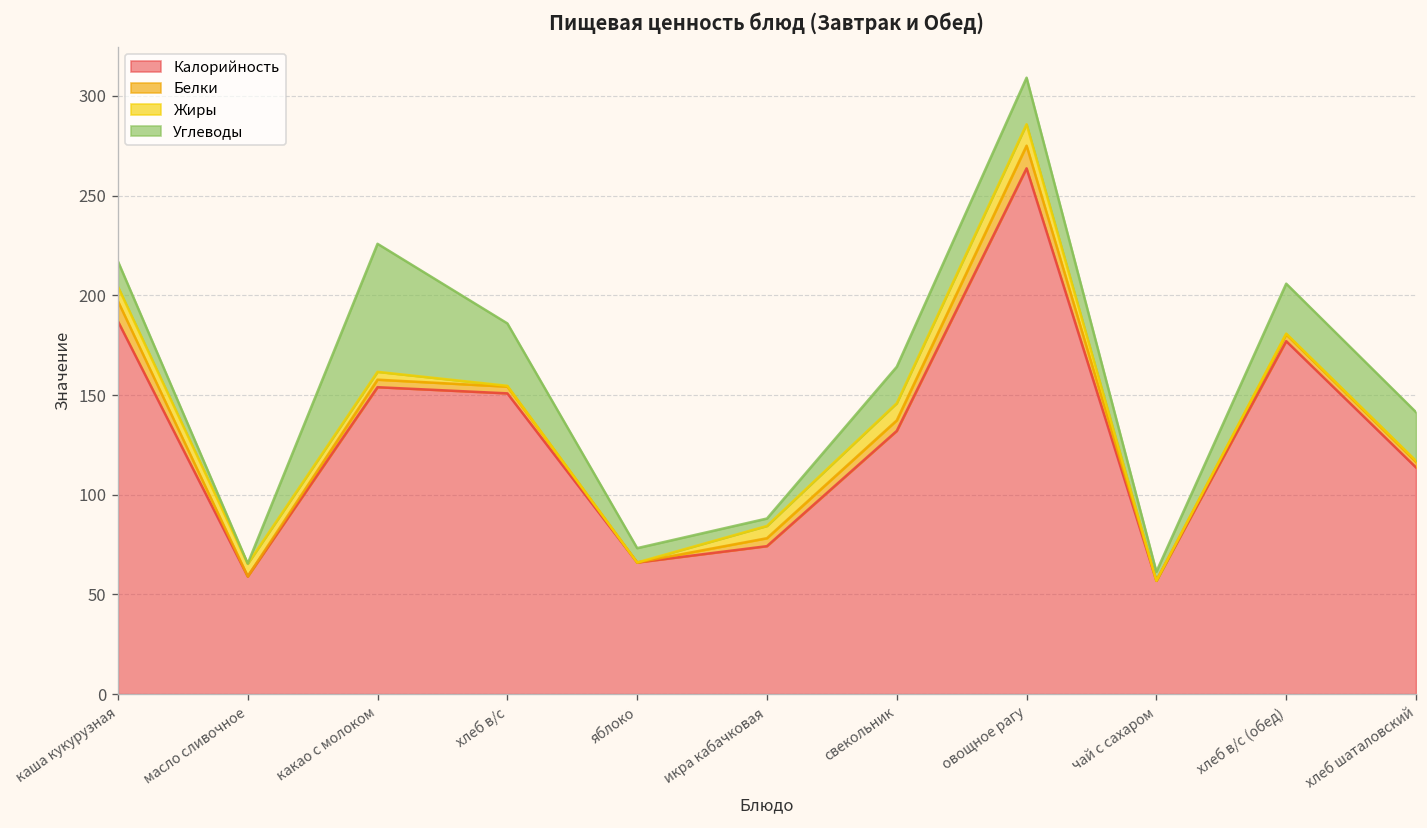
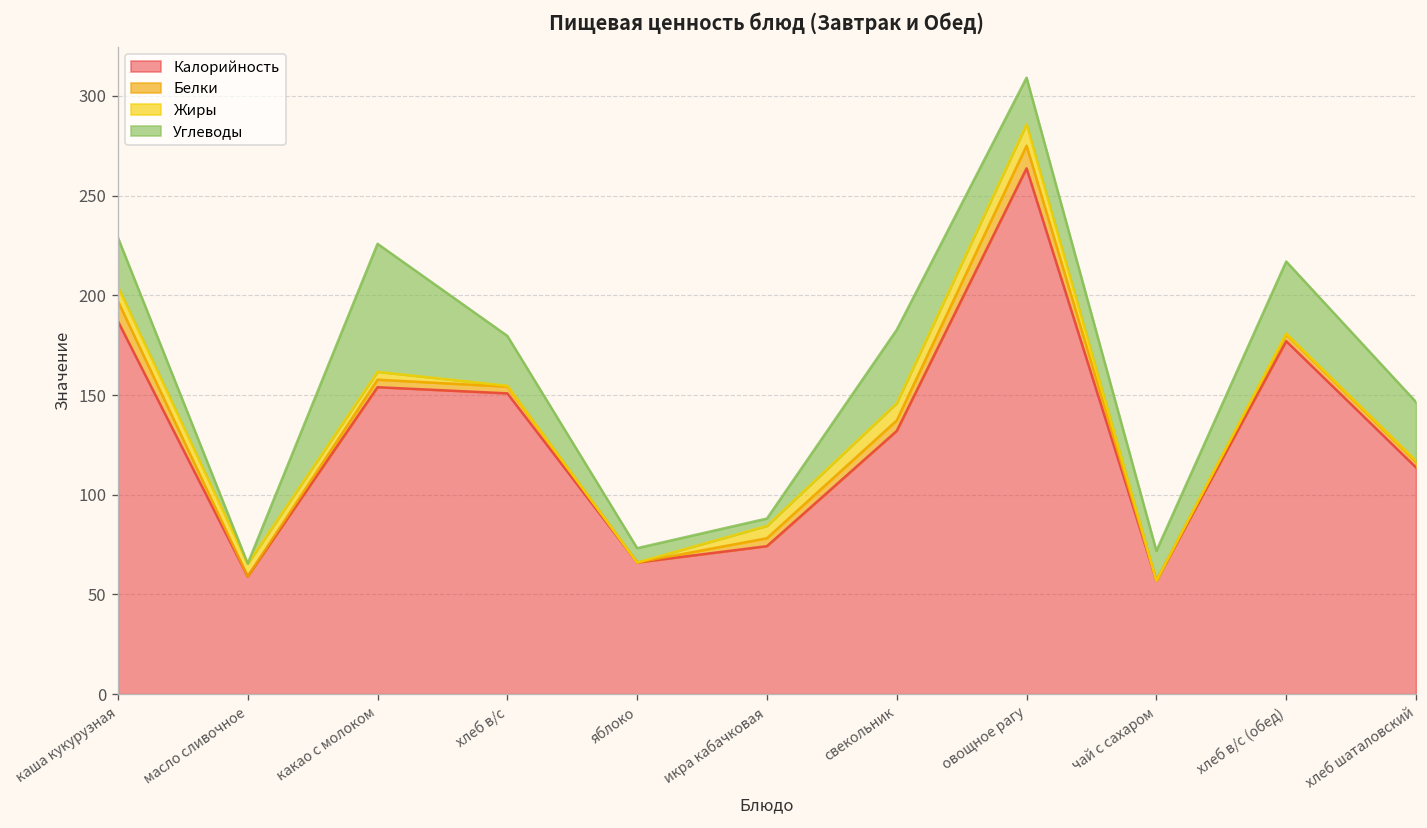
Углеводы, каша кукурузная: 13 -> 25
Углеводы, хлеб в/с: 31 -> 25
Углеводы, свекольник: 18 -> 37
Углеводы, чай с сахаром: 5 -> 15
Углеводы, хлеб в/с (обед): 25 -> 36
Углеводы, хлеб шаталовский: 24 -> 30
